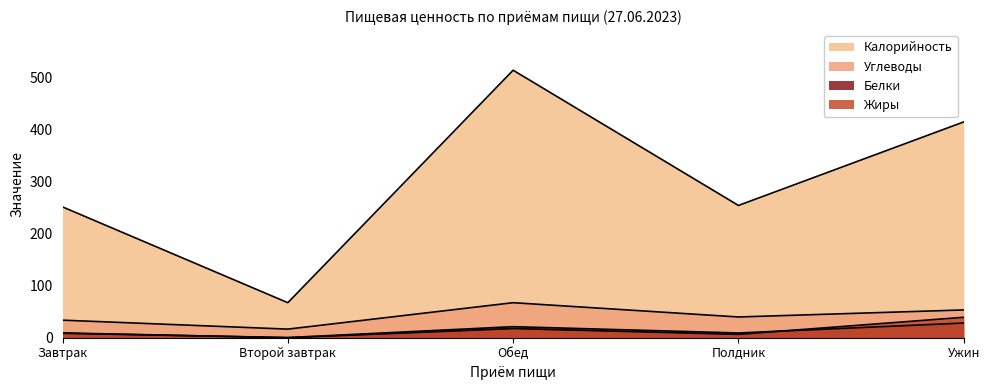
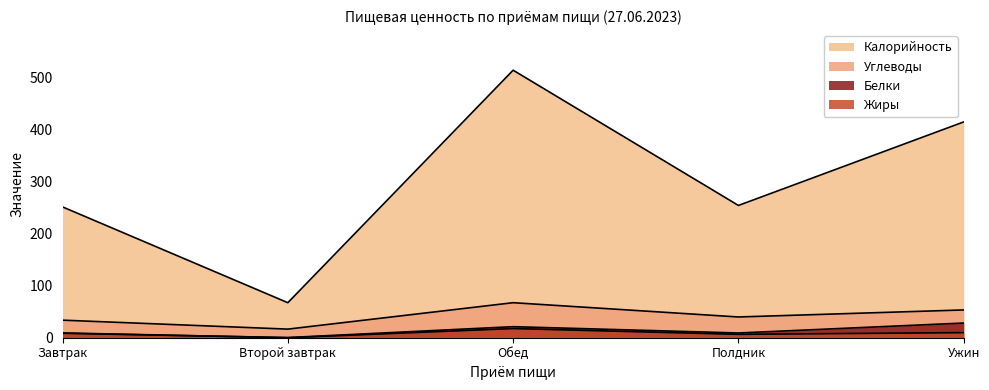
Жиры, Ужин: 40 -> 10
